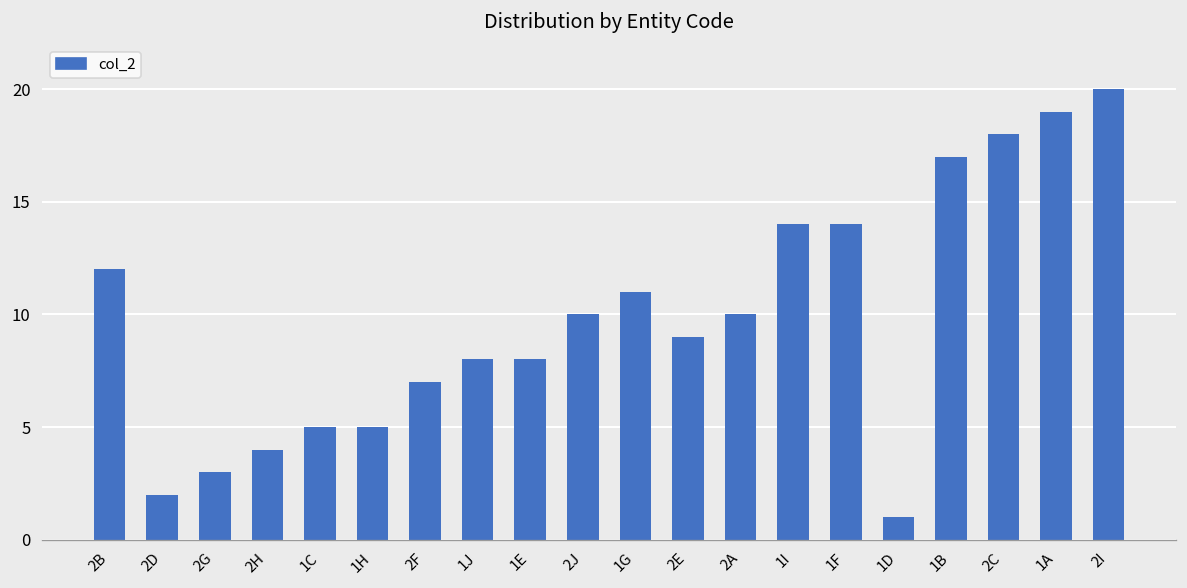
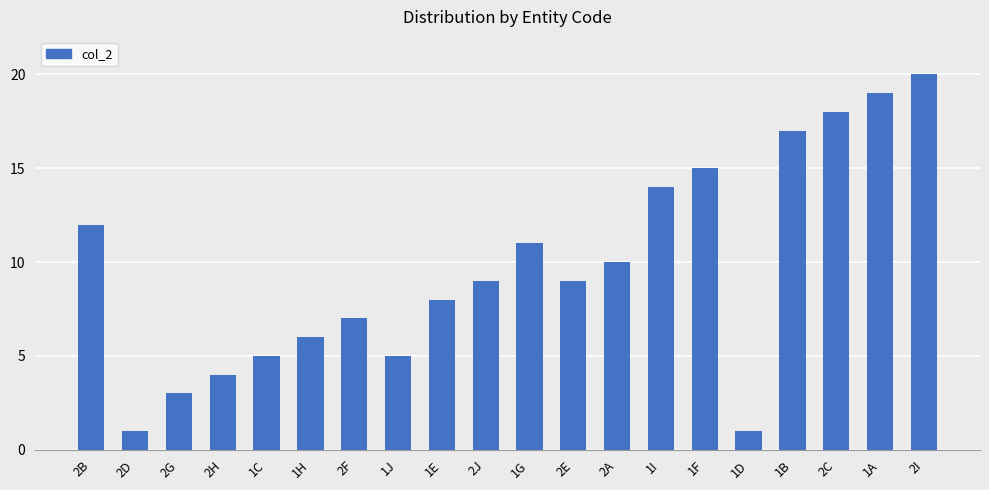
2D: 2 -> 1
1H: 5 -> 6
1J: 8 -> 5
2J: 10 -> 9
1F: 14 -> 15
